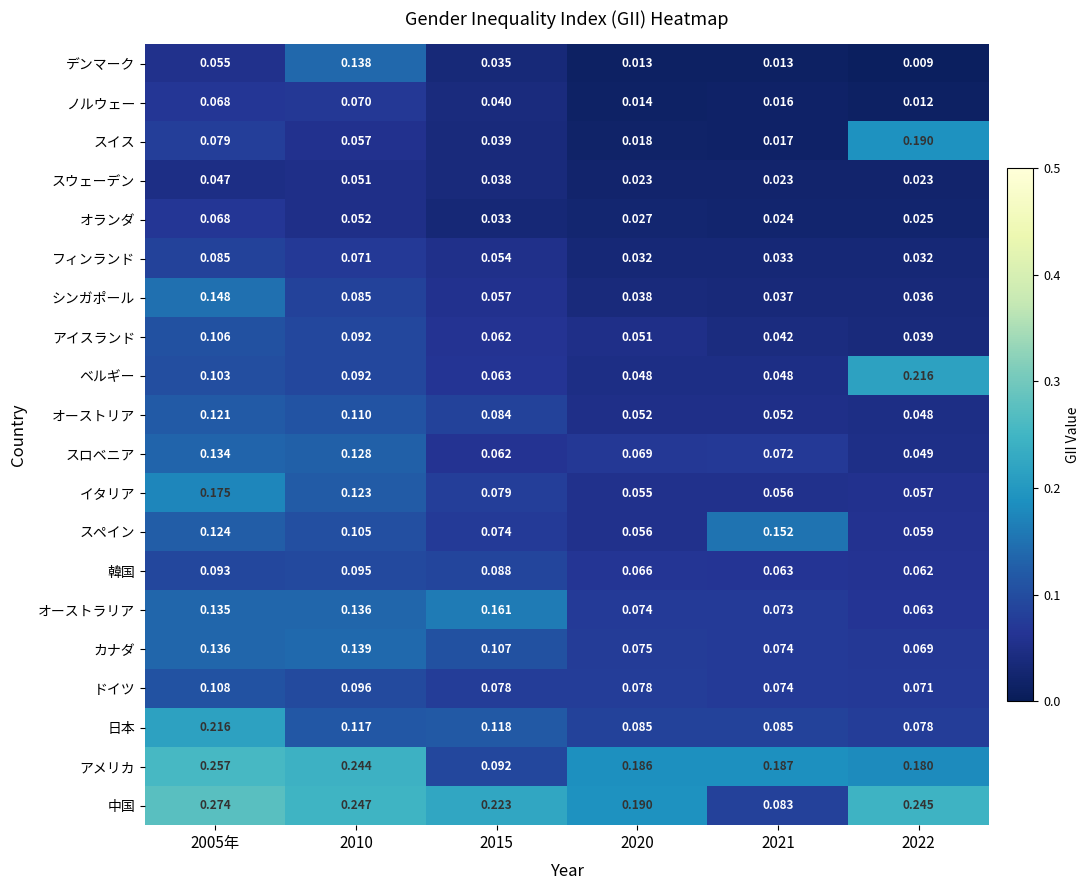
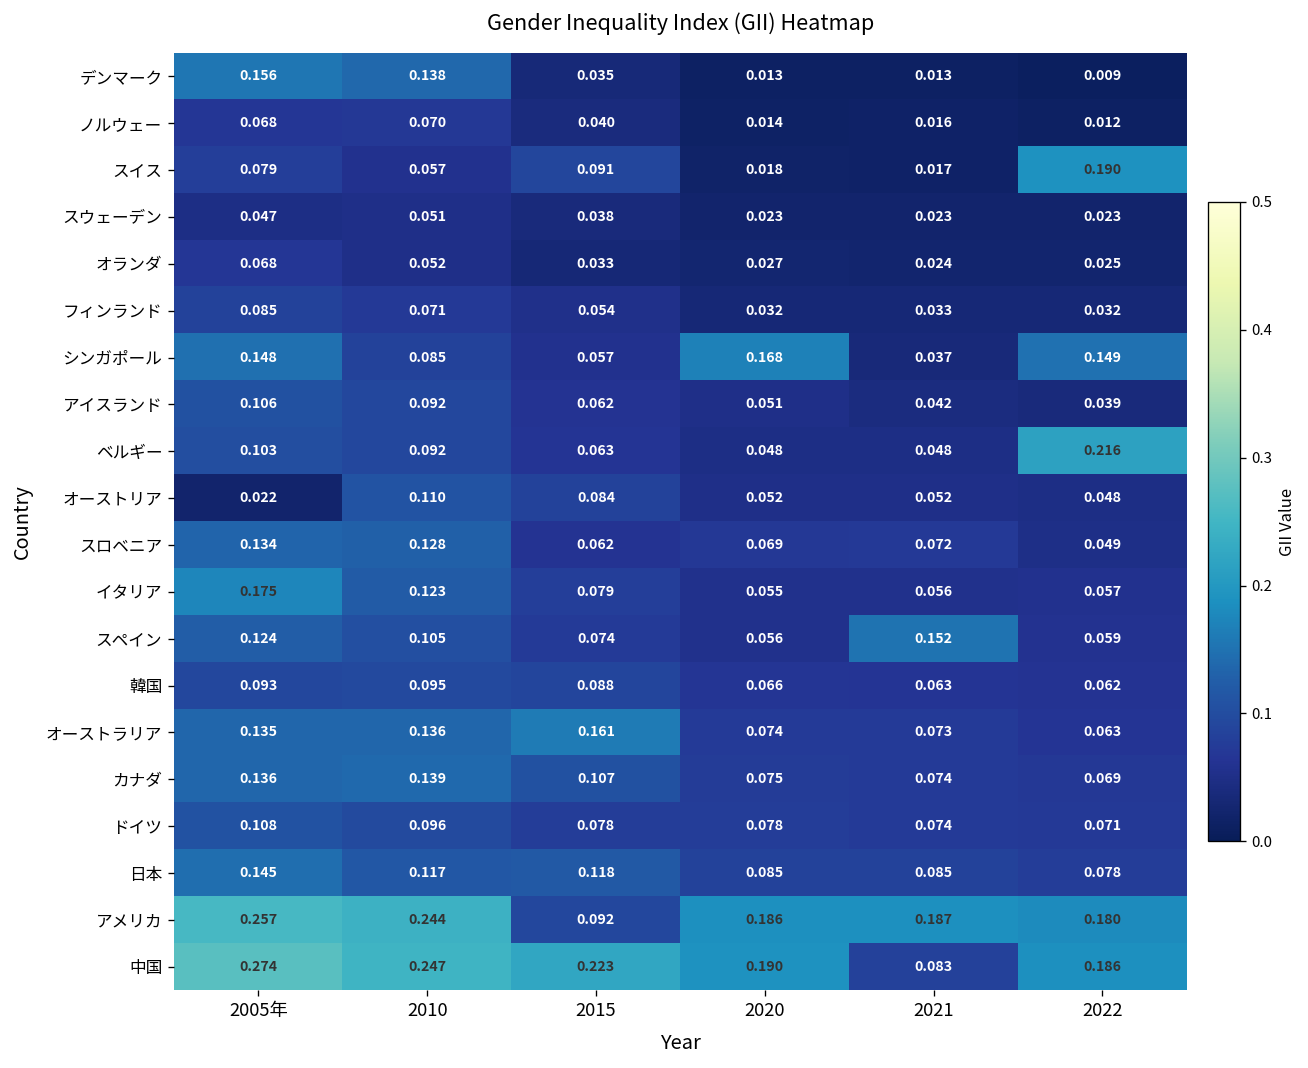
デンマーク, 2005年: 0.055 -> 0.156
スイス, 2015: 0.039 -> 0.091
シンガポール, 2020: 0.038 -> 0.168
シンガポール, 2022: 0.036 -> 0.149
オーストリア, 2005年: 0.121 -> 0.022
日本, 2005年: 0.216 -> 0.145
中国, 2022: 0.245 -> 0.186
